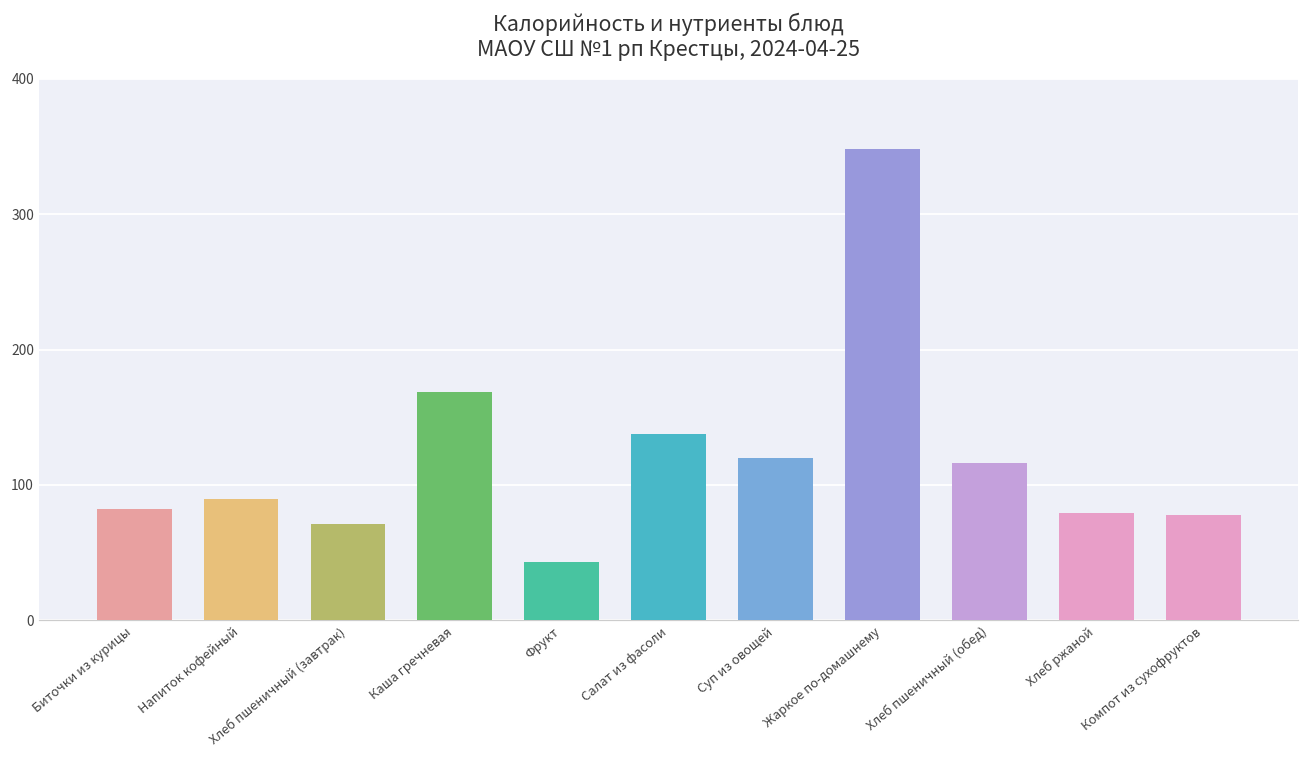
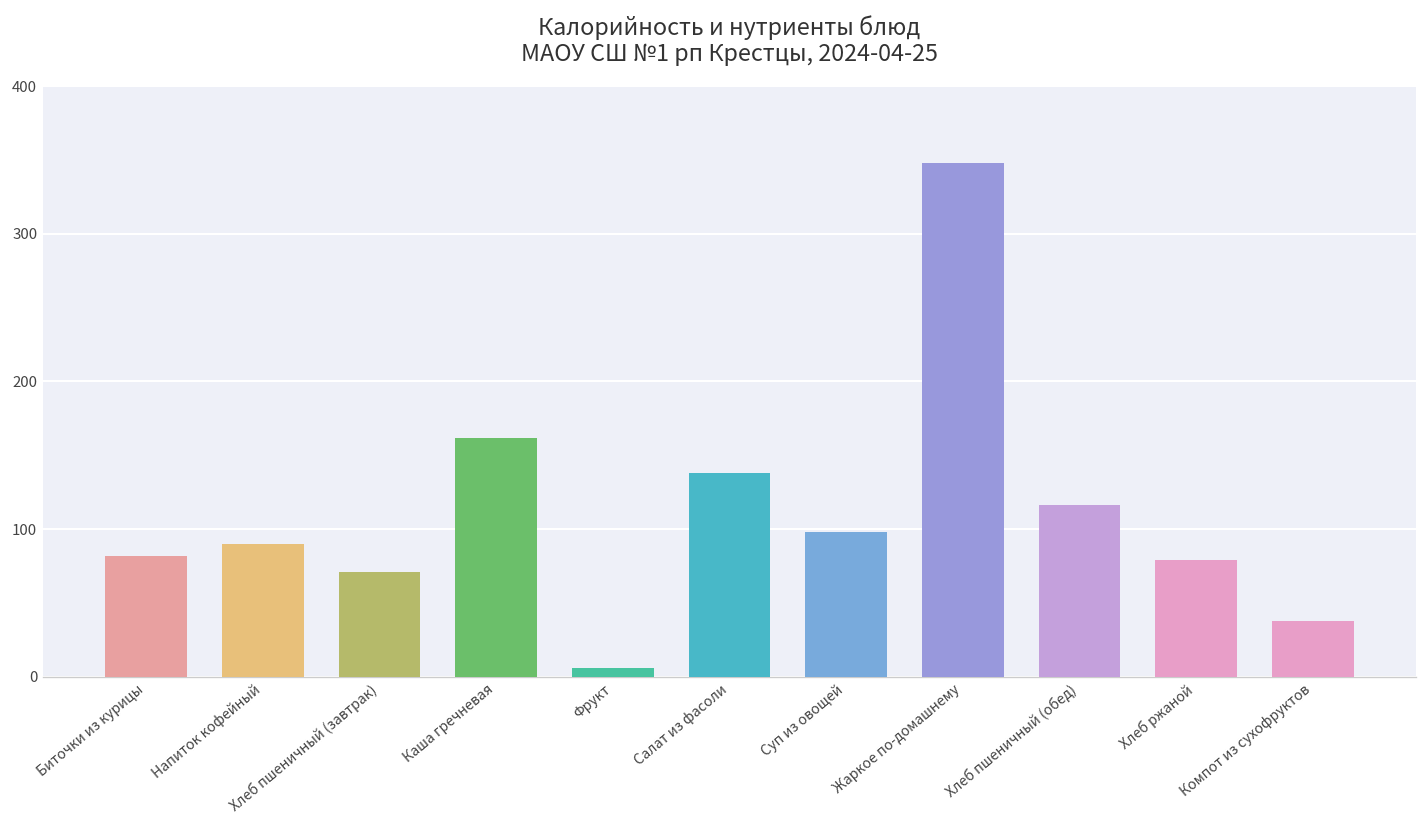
Каша гречневая: 169 -> 162
Фрукт: 43 -> 6
Суп из овощей: 120 -> 98
Компот из сухофруктов: 78 -> 38
